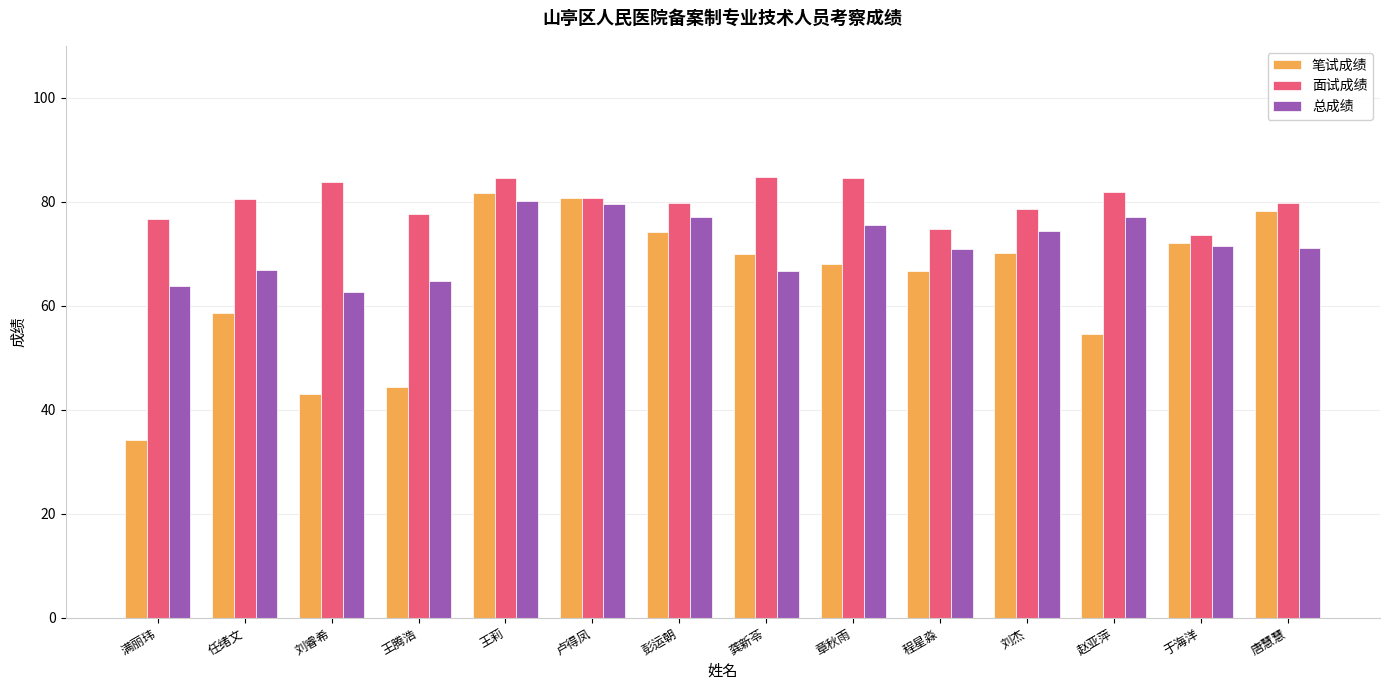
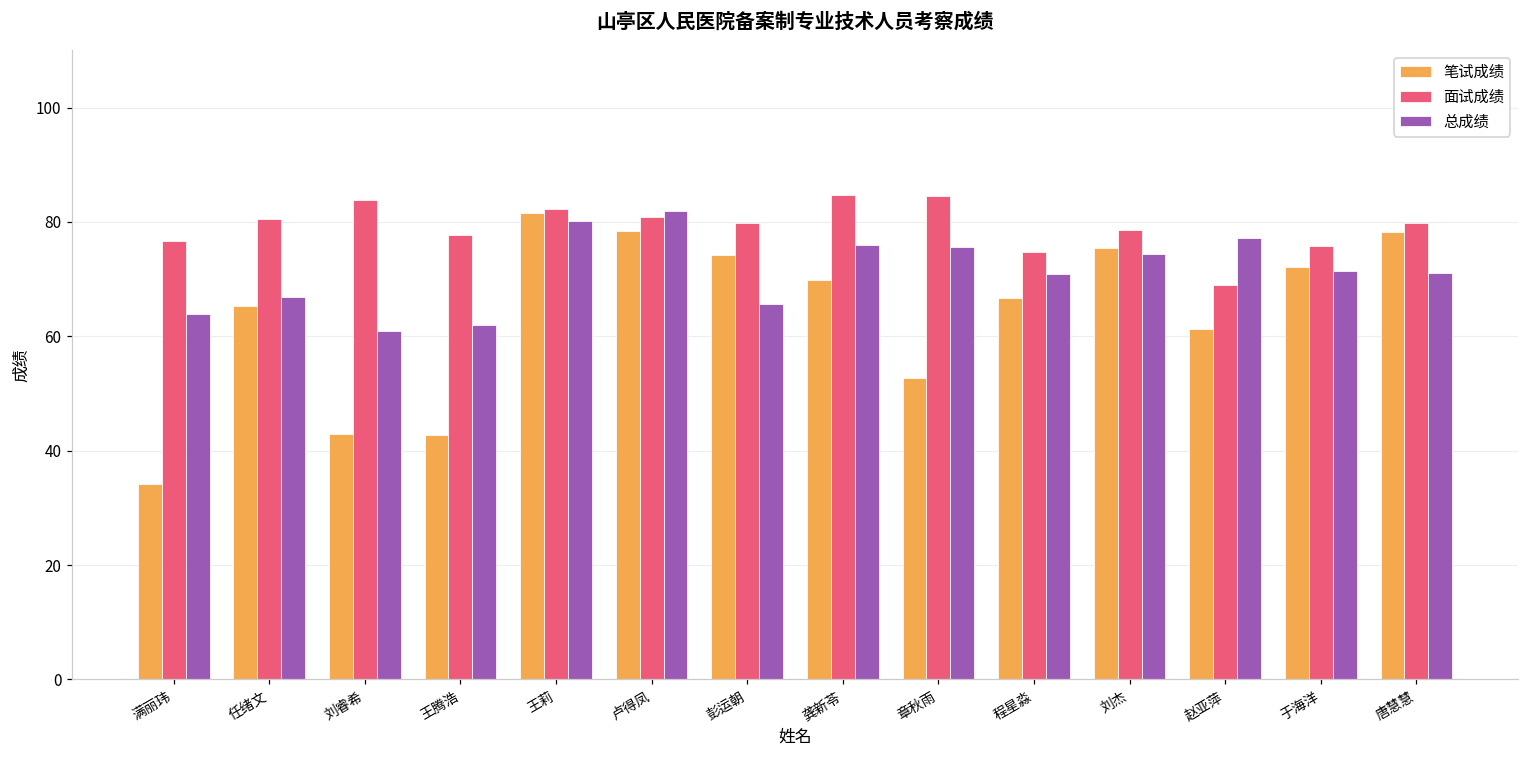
笔试成绩, 任绪文: 59 -> 65
总成绩, 刘睿希: 63 -> 61
笔试成绩, 王腾浩: 44 -> 43
总成绩, 王腾浩: 65 -> 62
面试成绩, 王莉: 85 -> 82
笔试成绩, 卢得凤: 81 -> 78
总成绩, 卢得凤: 80 -> 82
总成绩, 彭运朝: 77 -> 66
总成绩, 龚新苓: 67 -> 76
笔试成绩, 章秋雨: 68 -> 53
笔试成绩, 刘杰: 70 -> 75
笔试成绩, 赵亚萍: 55 -> 61
面试成绩, 赵亚萍: 82 -> 69
面试成绩, 于海洋: 74 -> 76
